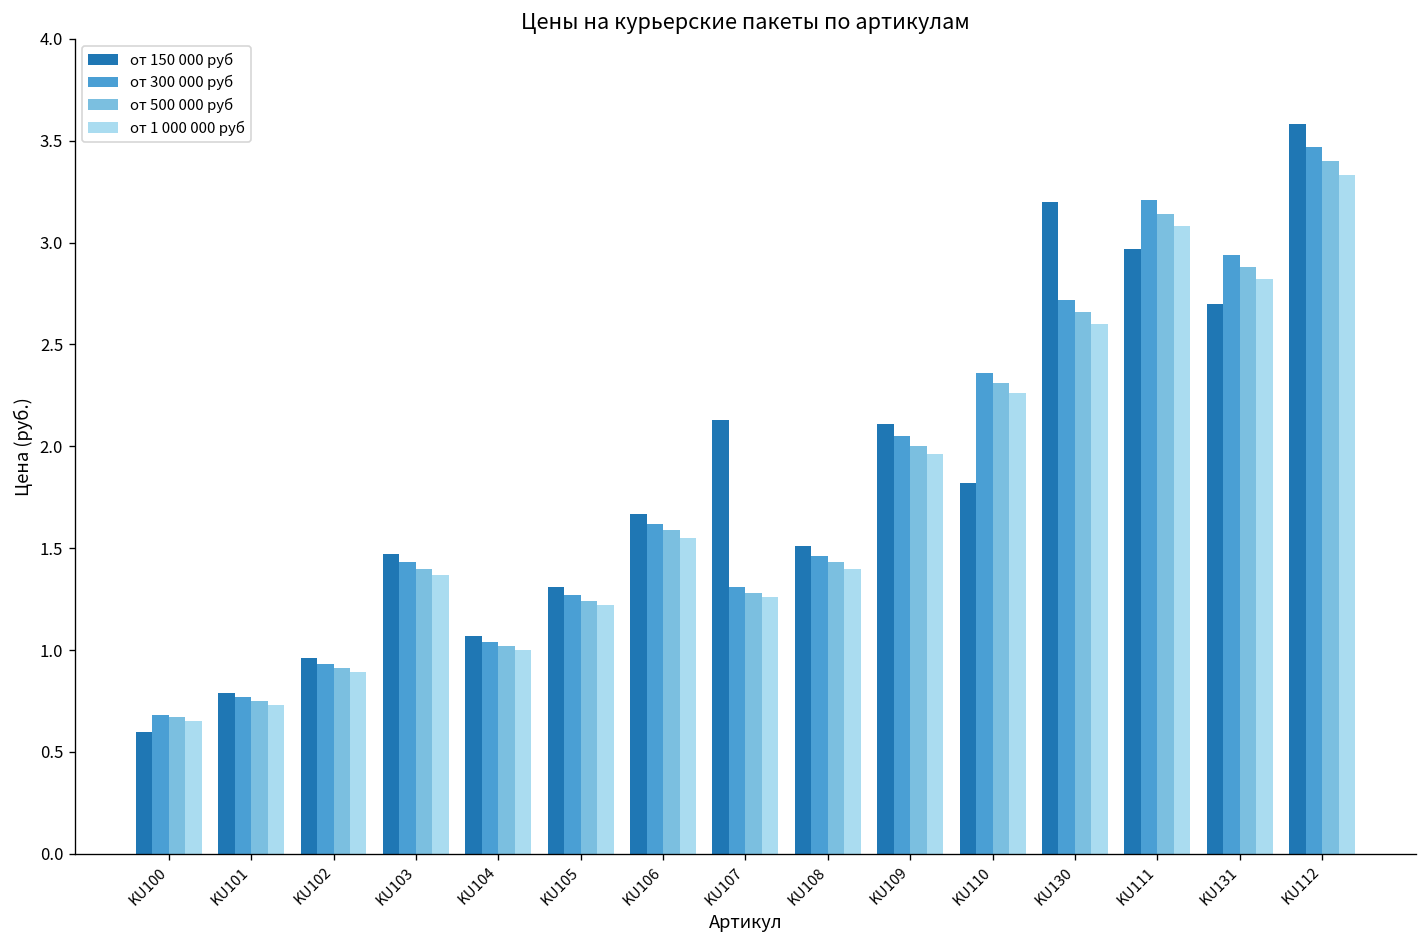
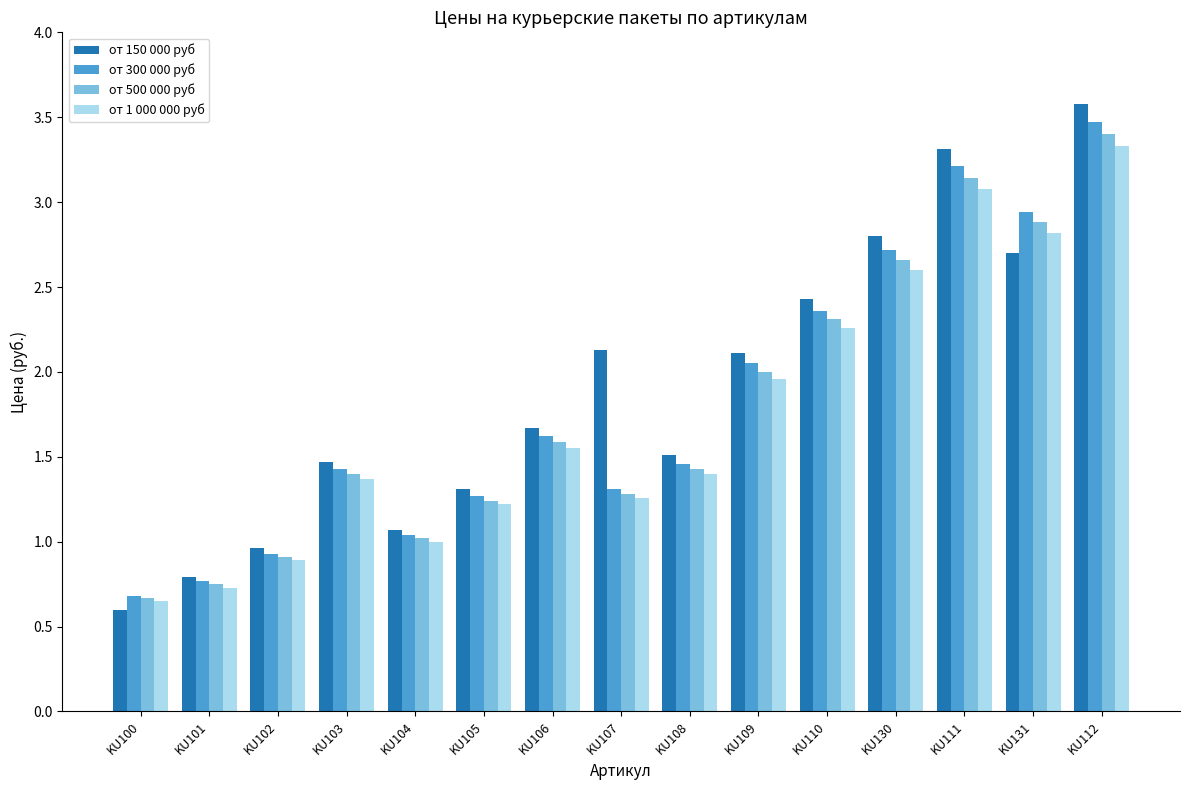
от 150 000 руб, KU110: 1.82 -> 2.43
от 150 000 руб, KU130: 3.2 -> 2.8
от 150 000 руб, KU111: 2.97 -> 3.31
